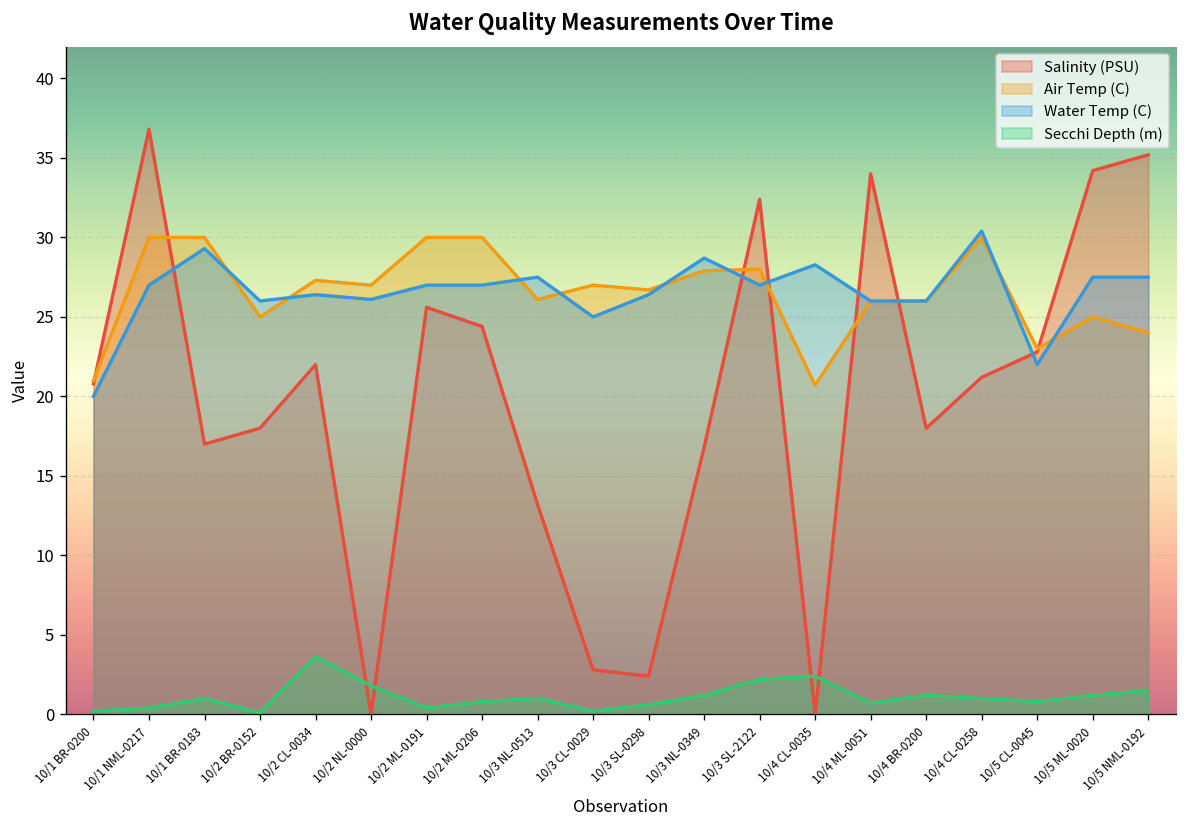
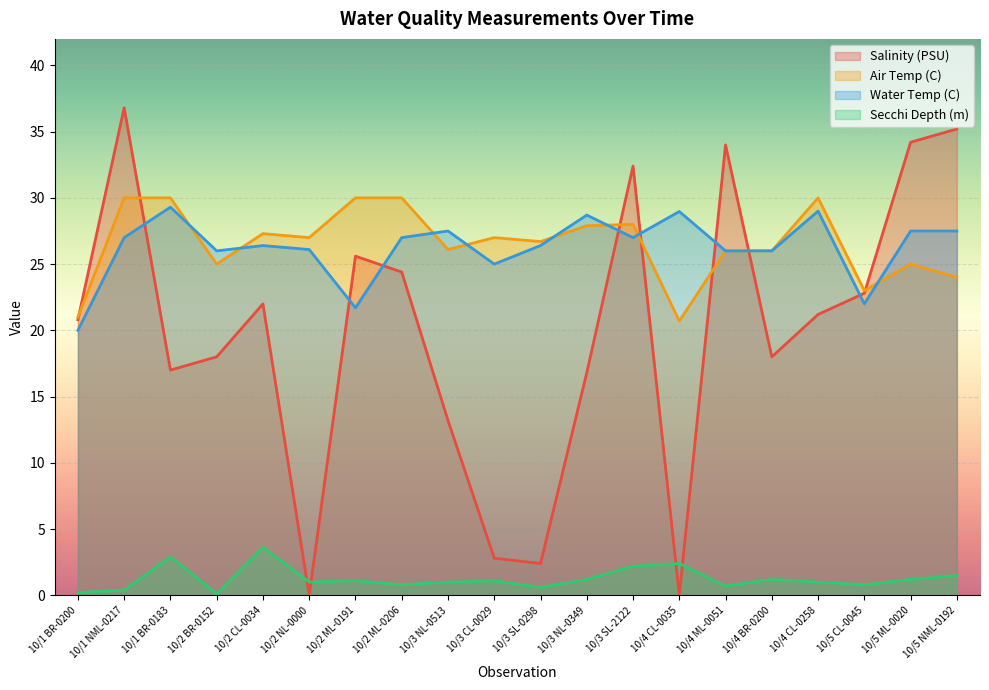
Secchi Depth (m), 10/1 BR-0183: 1.0 -> 2.9
Secchi Depth (m), 10/2 NL-0000: 1.8 -> 1.0
Water Temp (C), 10/2 ML-0191: 27.0 -> 21.7
Secchi Depth (m), 10/2 ML-0191: 0.4 -> 1.1
Secchi Depth (m), 10/3 CL-0029: 0.2 -> 1.1
Water Temp (C), 10/4 CL-0035: 28.3 -> 29.0
Water Temp (C), 10/4 CL-0258: 30.4 -> 29.0
